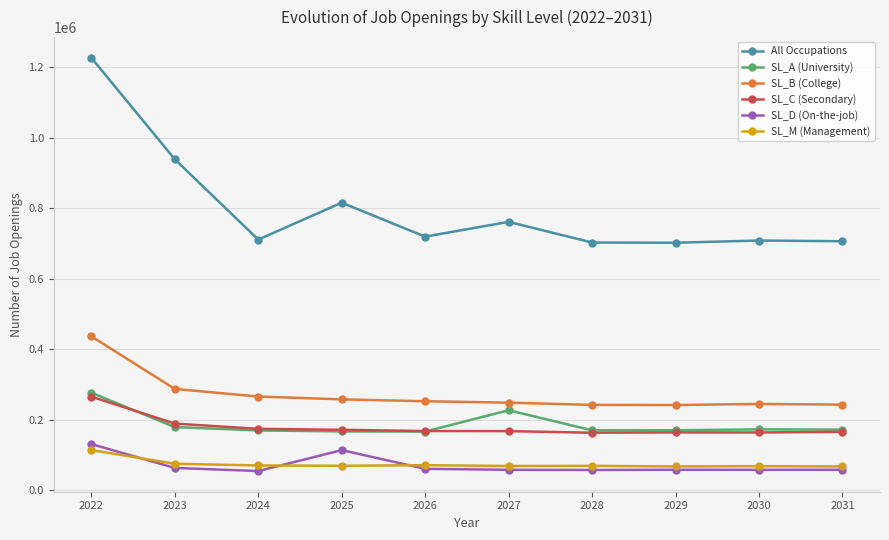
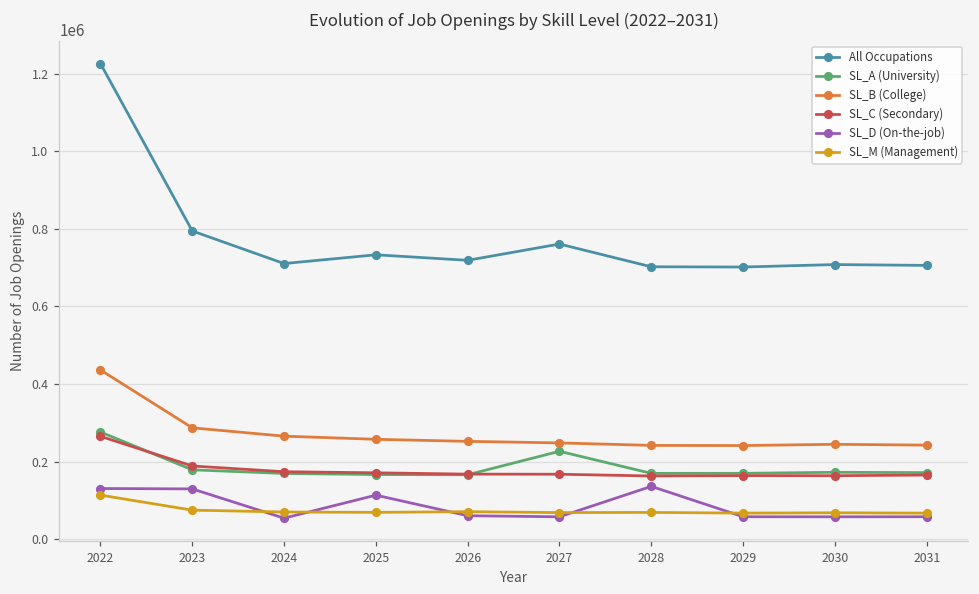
All Occupations, 2023: 940000 -> 790000
SL_D (On-the-job), 2023: 60000 -> 130000
All Occupations, 2025: 820000 -> 730000
SL_D (On-the-job), 2028: 60000 -> 140000
